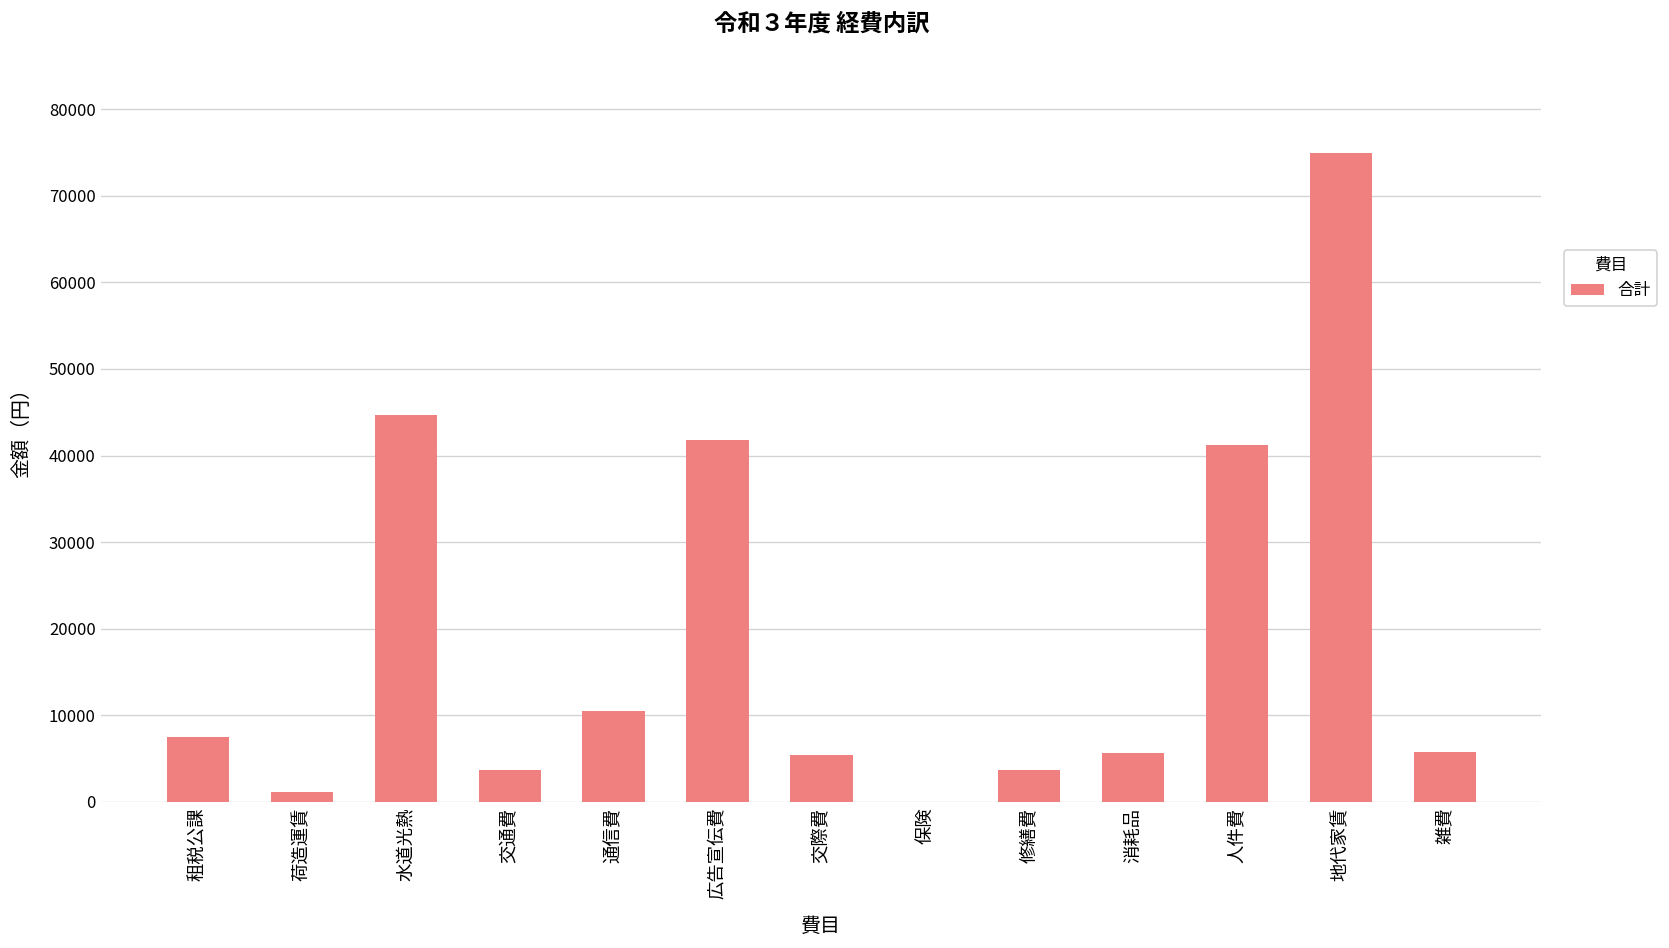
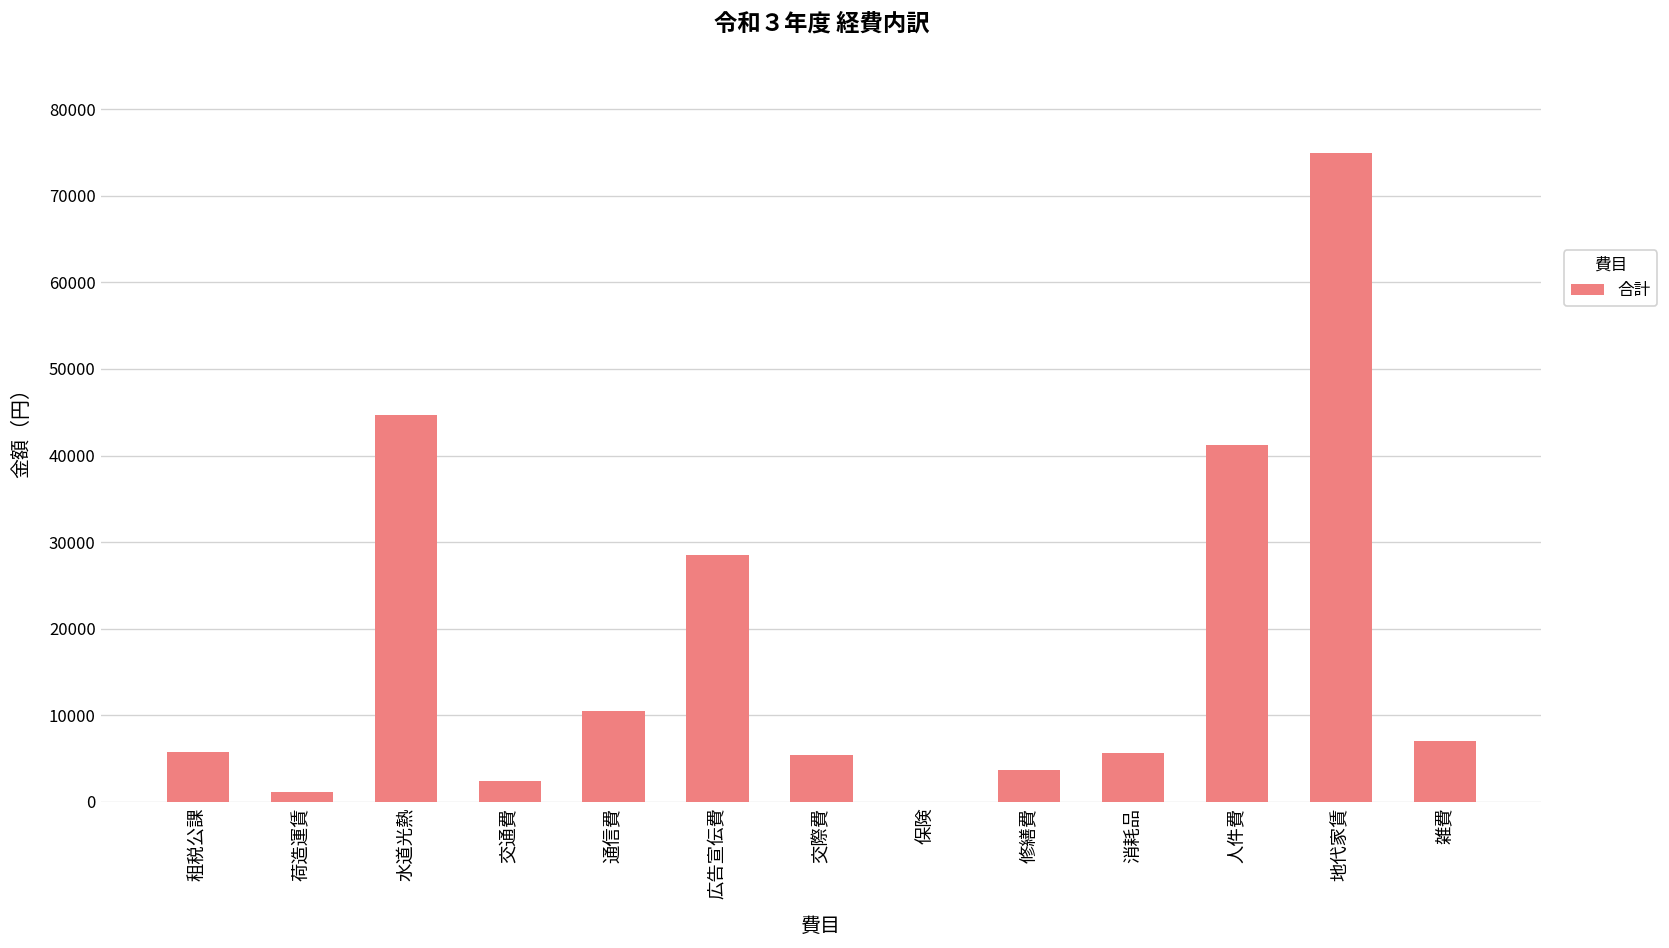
租税公課: 8000 -> 6000
交通費: 4000 -> 2000
広告宣伝費: 42000 -> 29000
雑費: 6000 -> 7000
